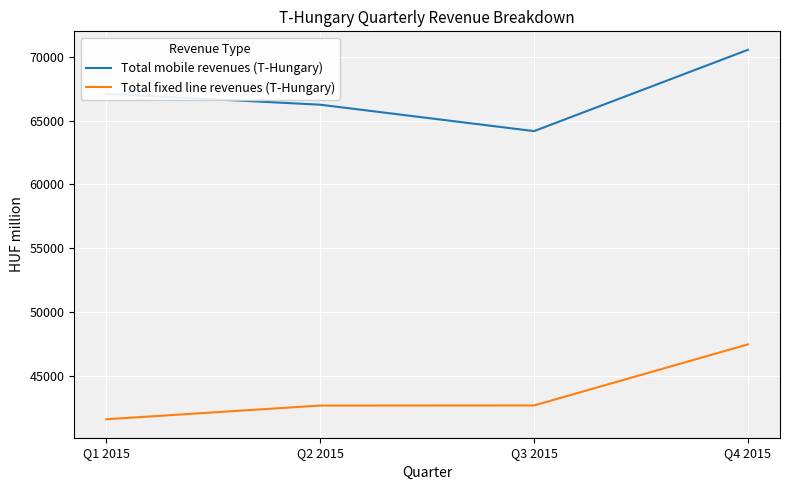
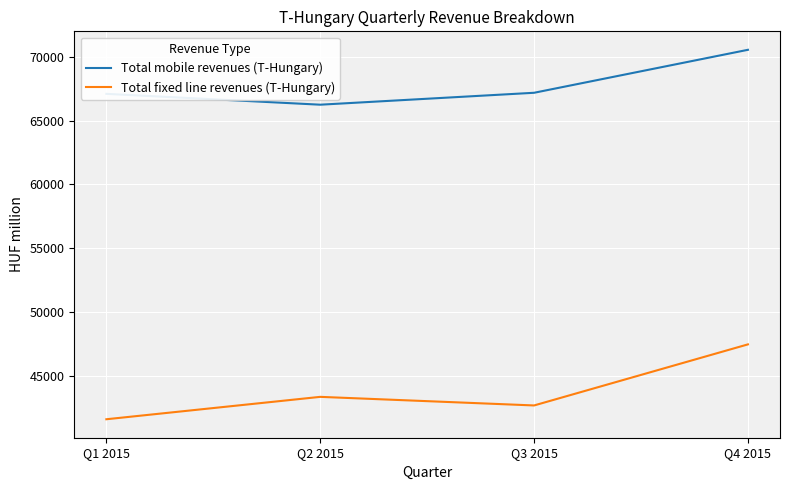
Total fixed line revenues (T-Hungary), Q2 2015: 42700 -> 43400
Total mobile revenues (T-Hungary), Q3 2015: 64200 -> 67200
